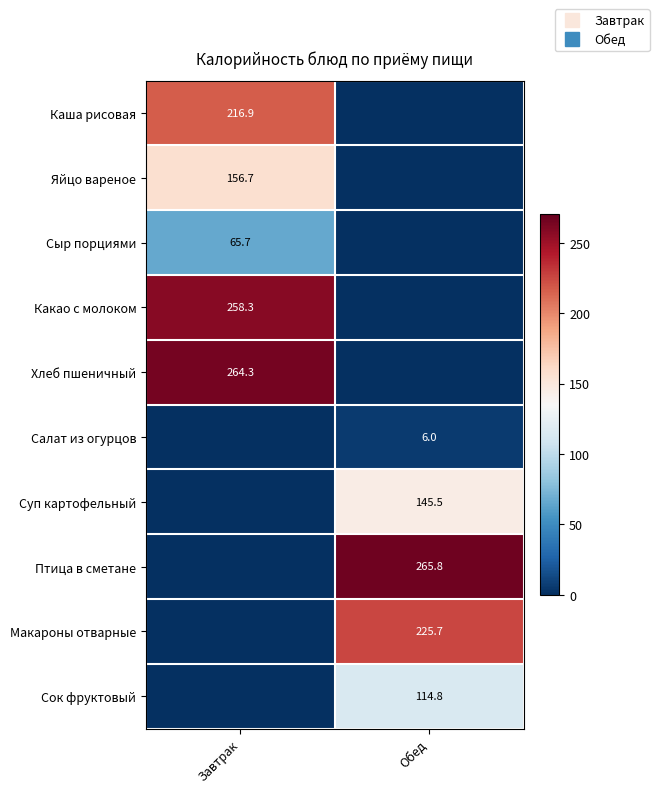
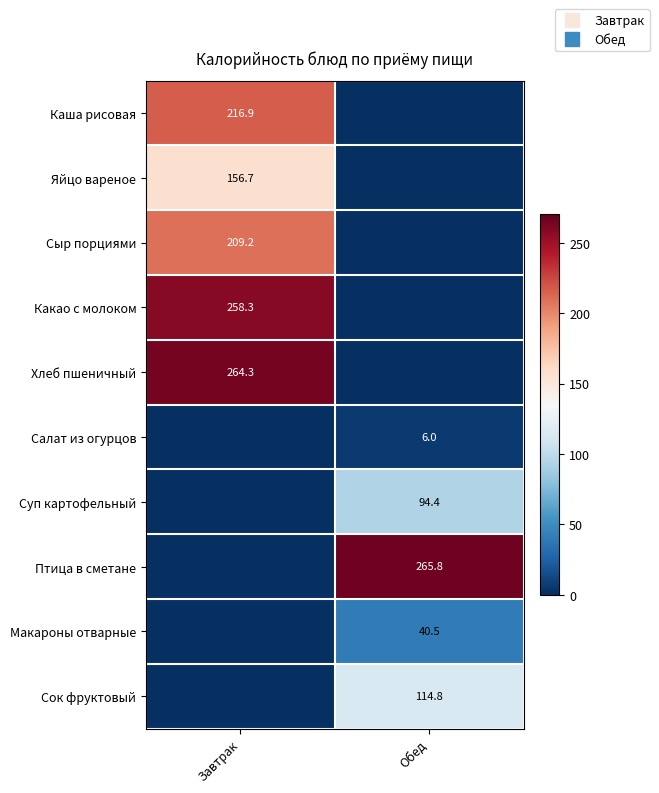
Сыр порциями, Завтрак: 65.7 -> 209.2
Суп картофельный, Обед: 145.5 -> 94.4
Макароны отварные, Обед: 225.7 -> 40.5
